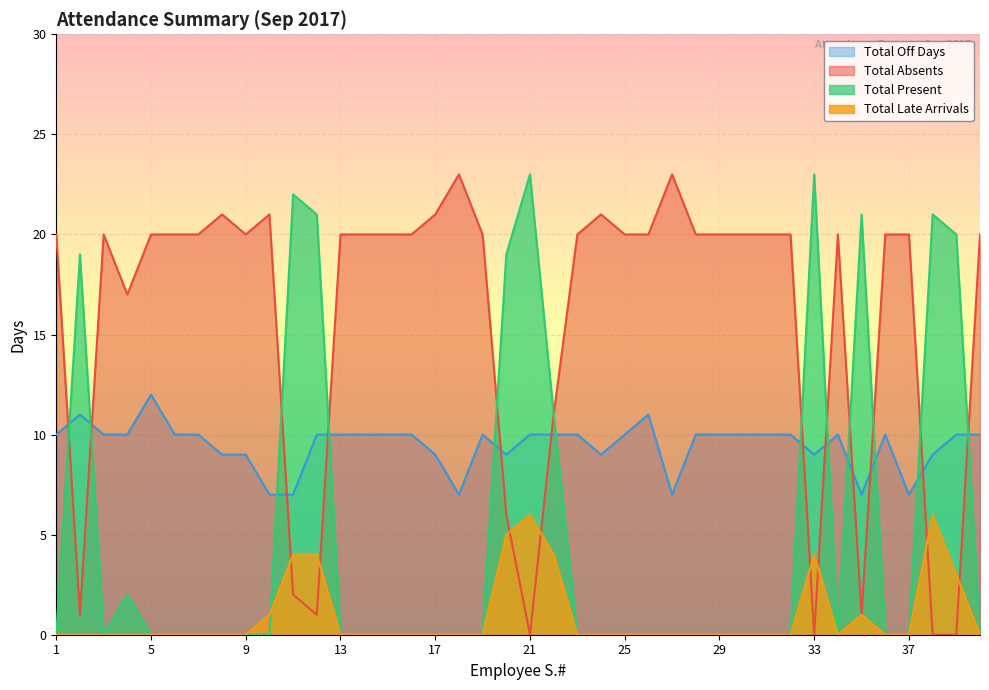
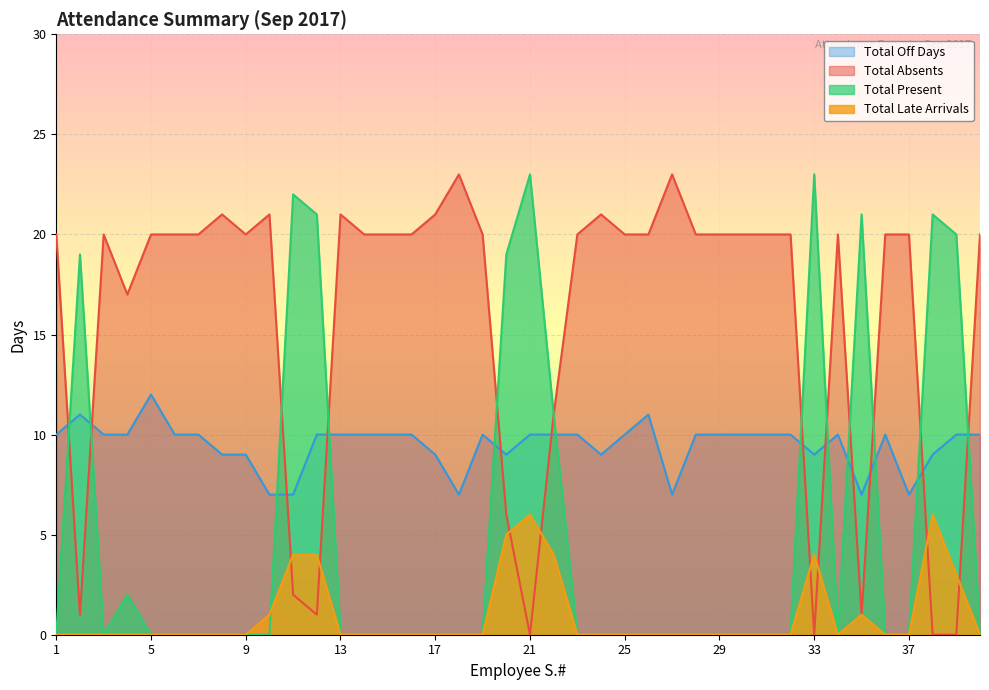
Total Absents, 13: 20 -> 21
